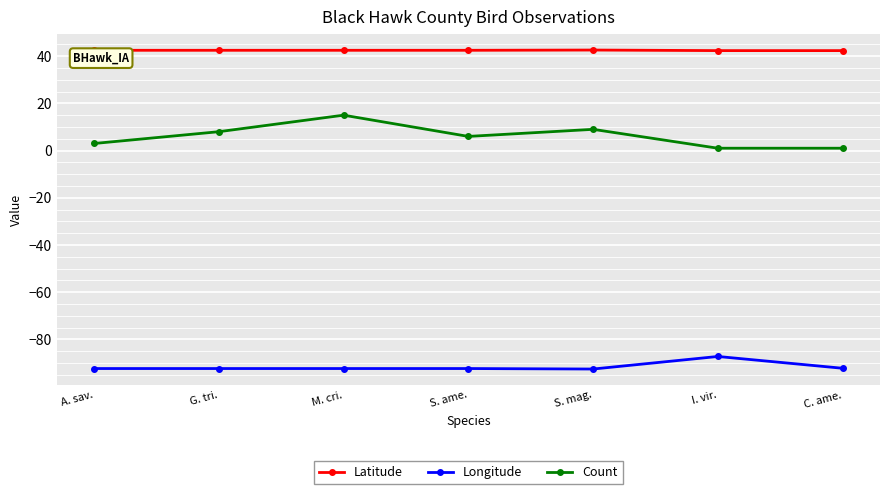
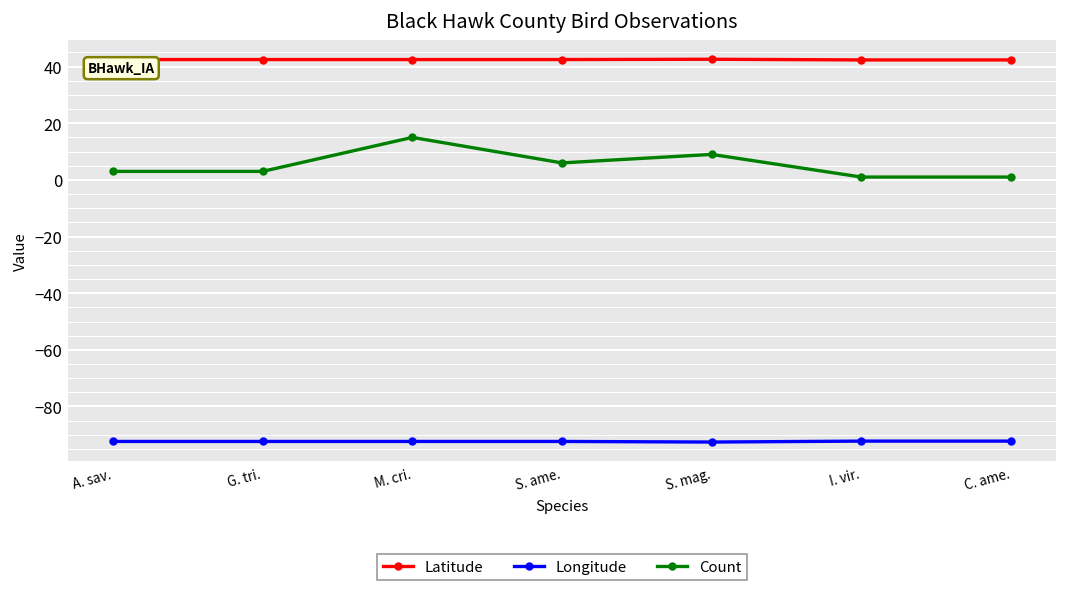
Count, G. tri.: 8 -> 3
Longitude, I. vir.: -87 -> -92
